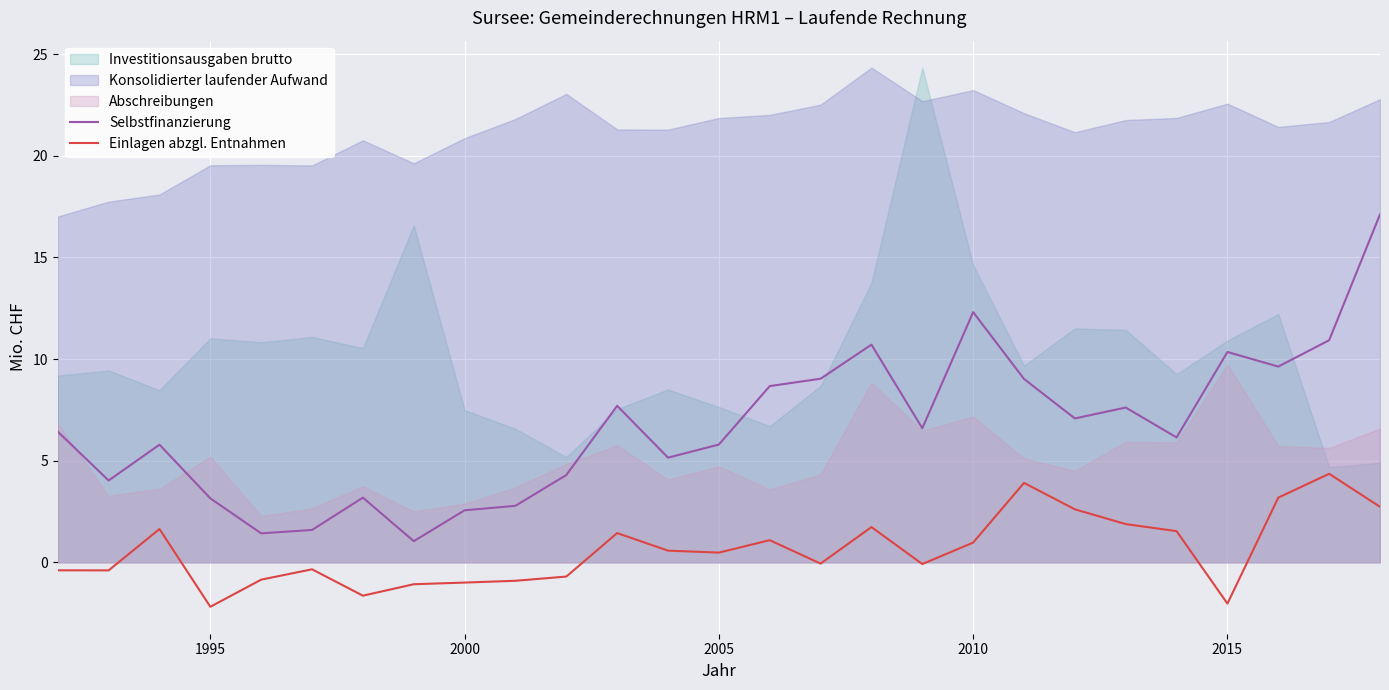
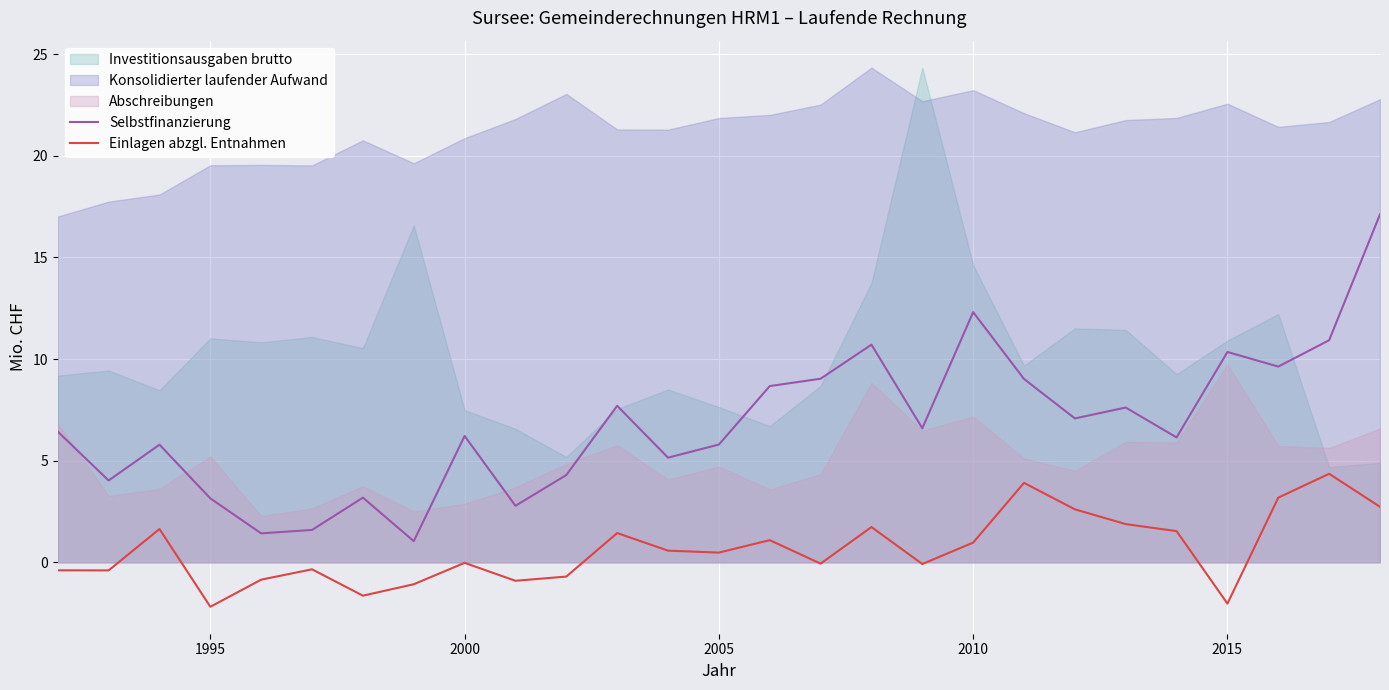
Selbstfinanzierung, 2000: 2.6 -> 6.2
Einlagen abzgl. Entnahmen, 2000: -1.0 -> 0.0
